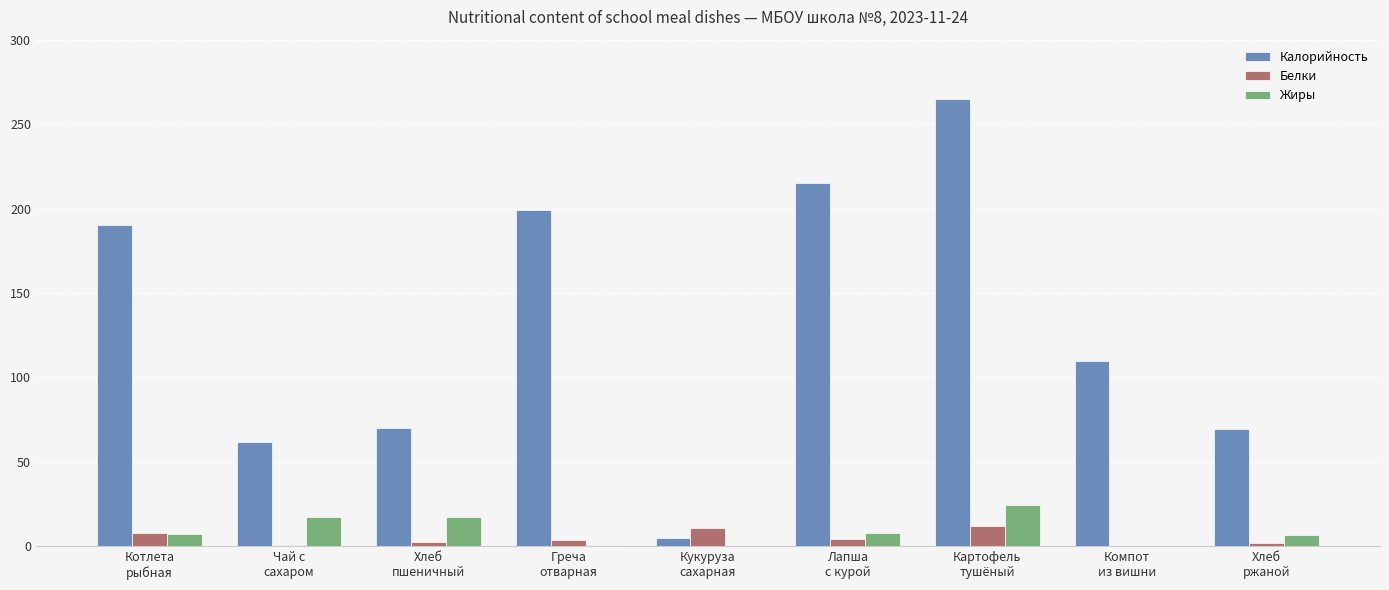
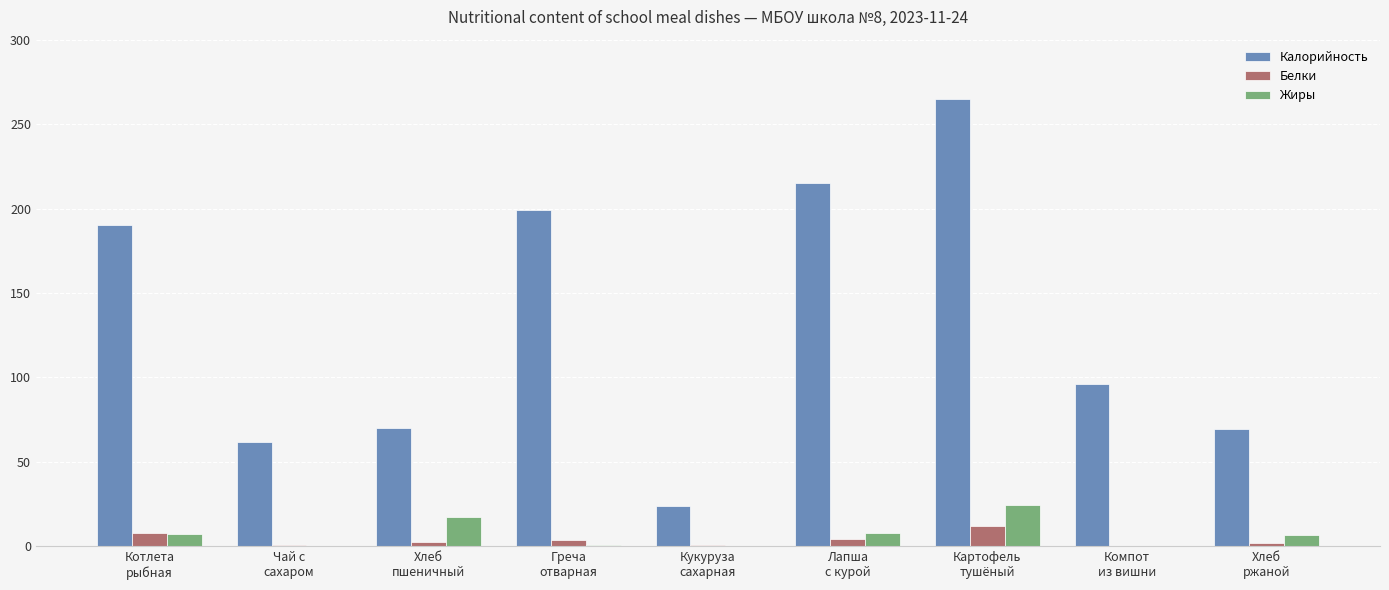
Жиры, Чай с сахаром: 17 -> 0
Калорийность, Кукуруза сахарная: 5 -> 24
Белки, Кукуруза сахарная: 11 -> 1
Калорийность, Компот из вишни: 110 -> 96
